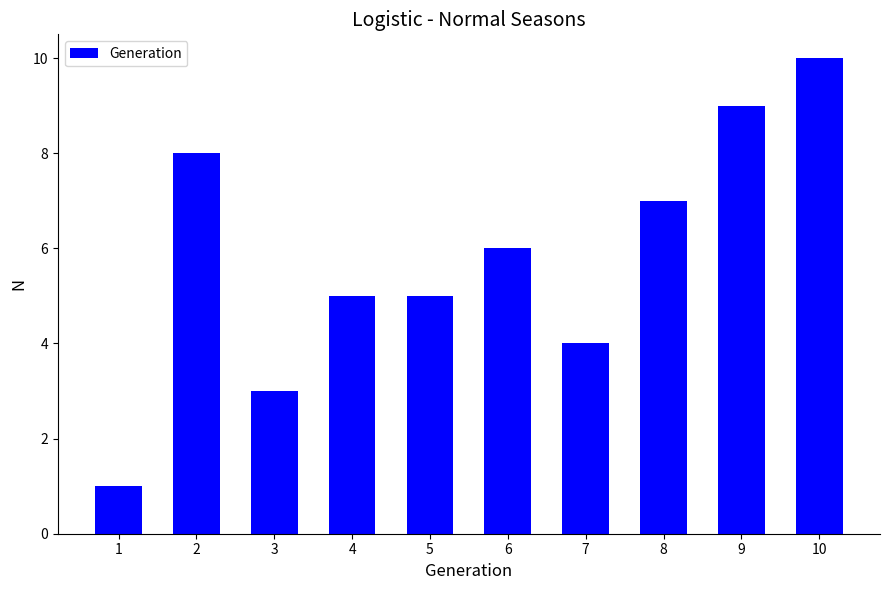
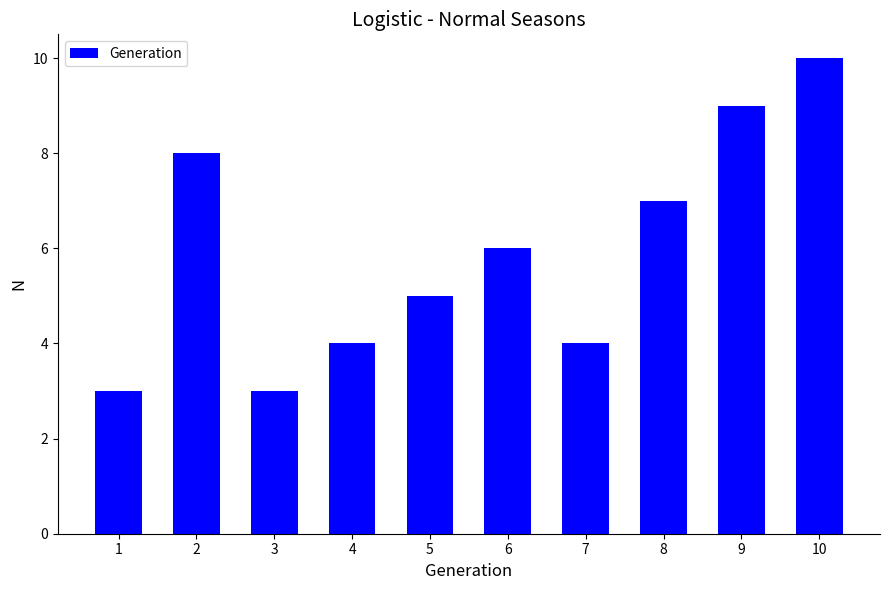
1: 1 -> 3
4: 5 -> 4
